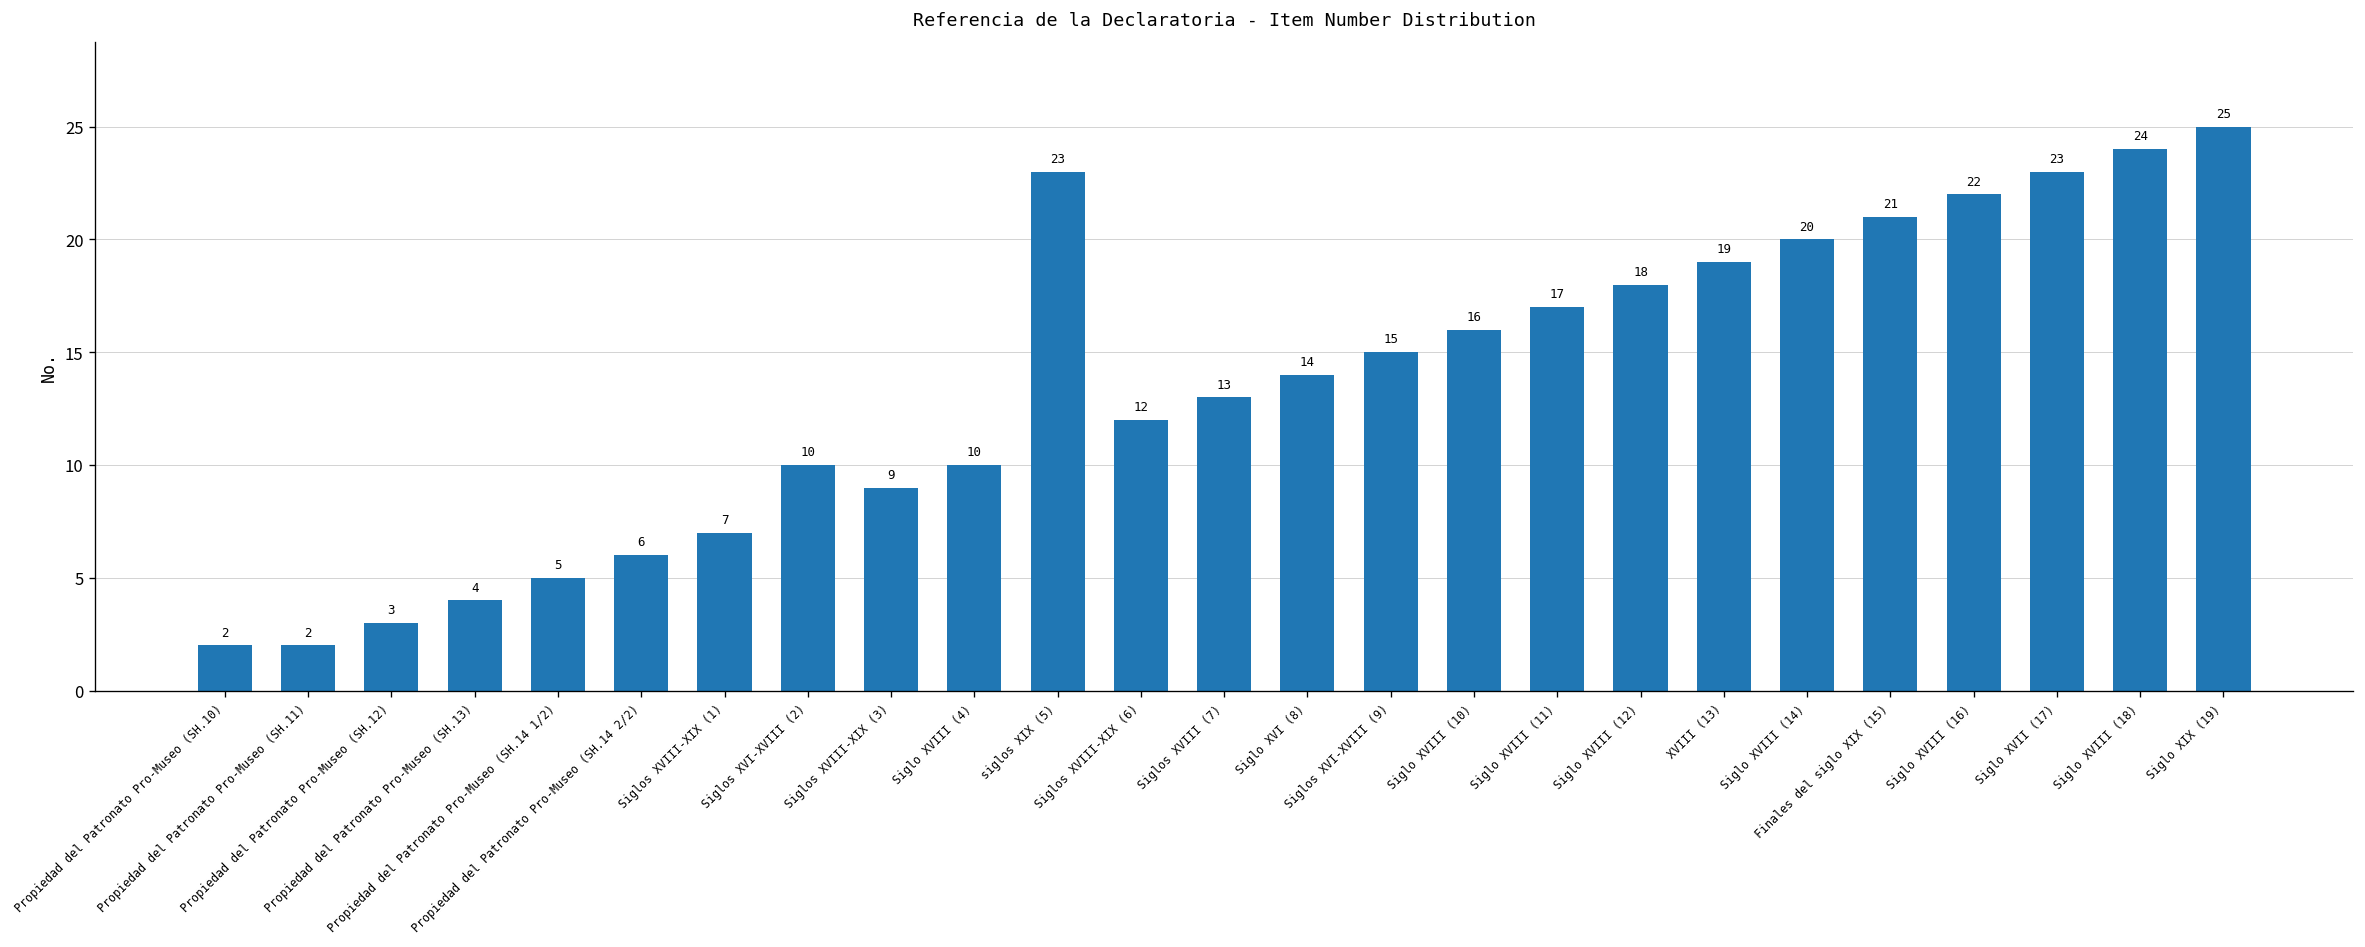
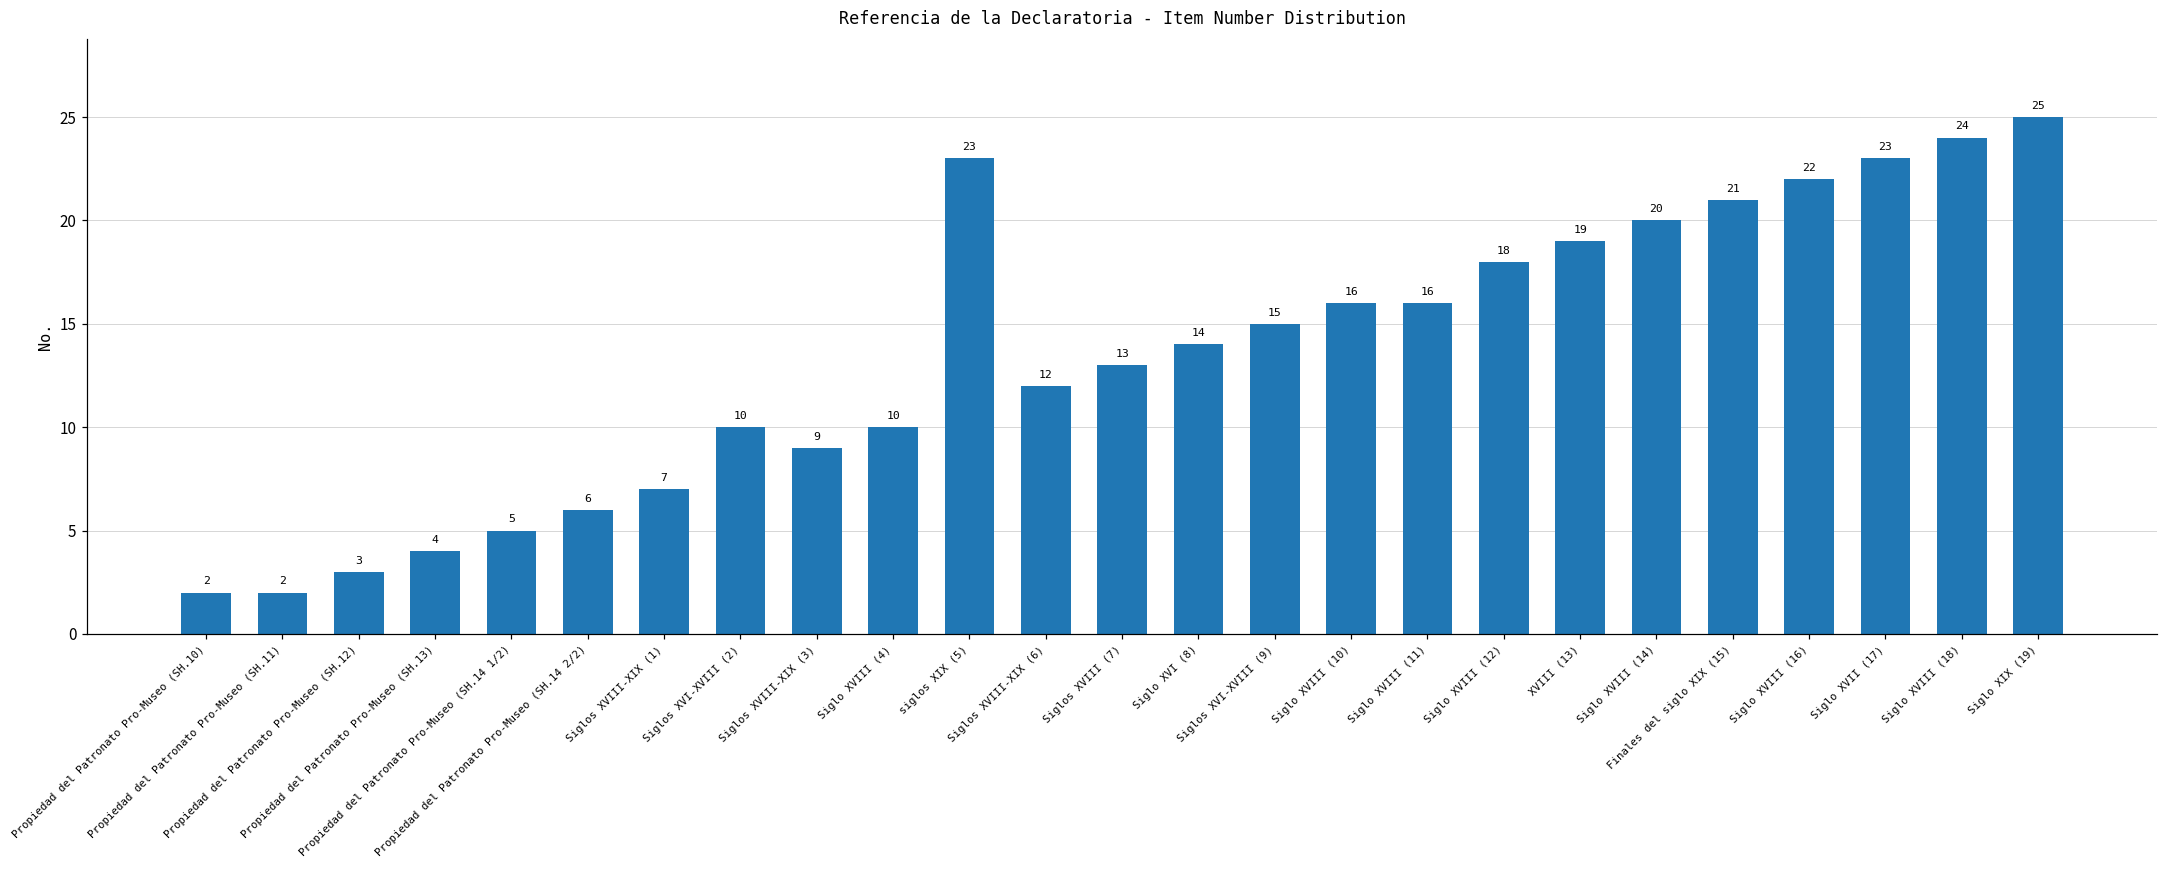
Siglo XVIII (11): 17 -> 16
